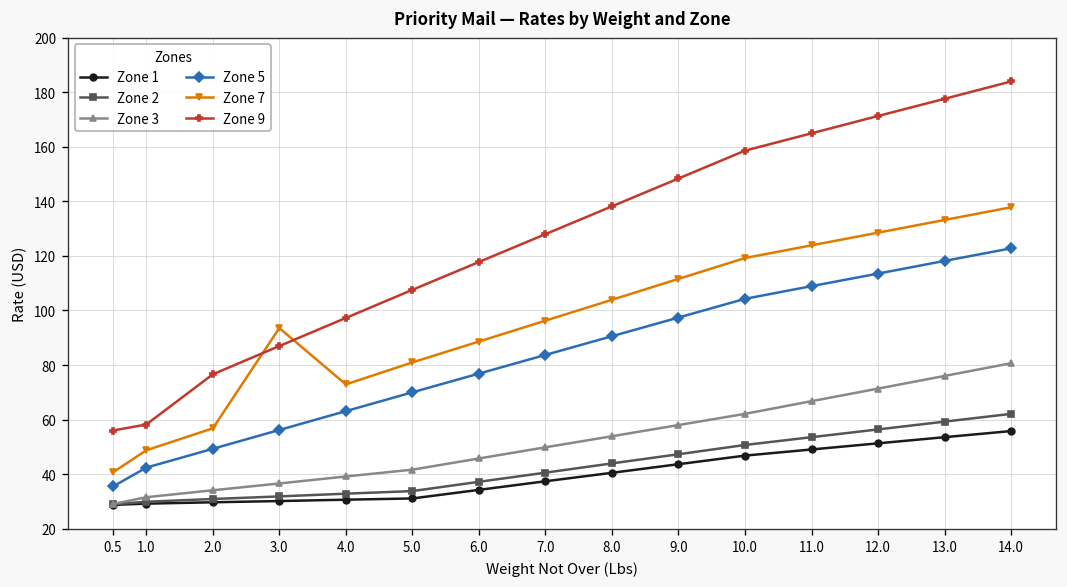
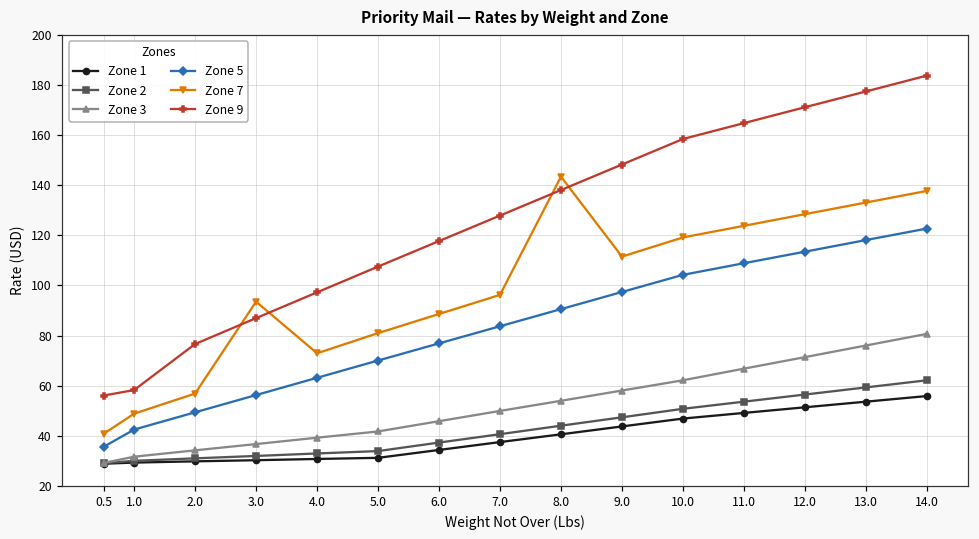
Zone 7, 8.0: 104 -> 144
